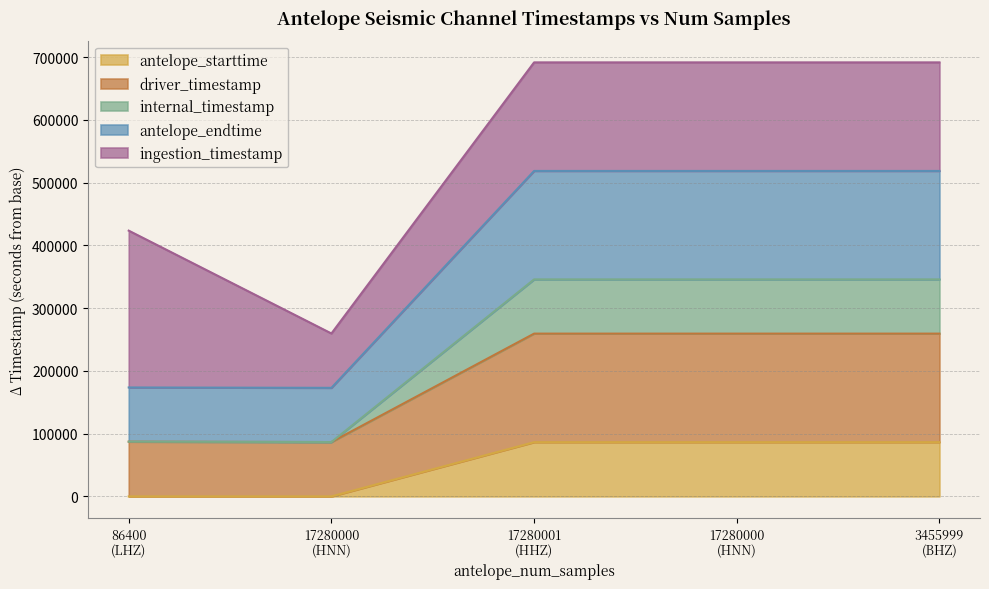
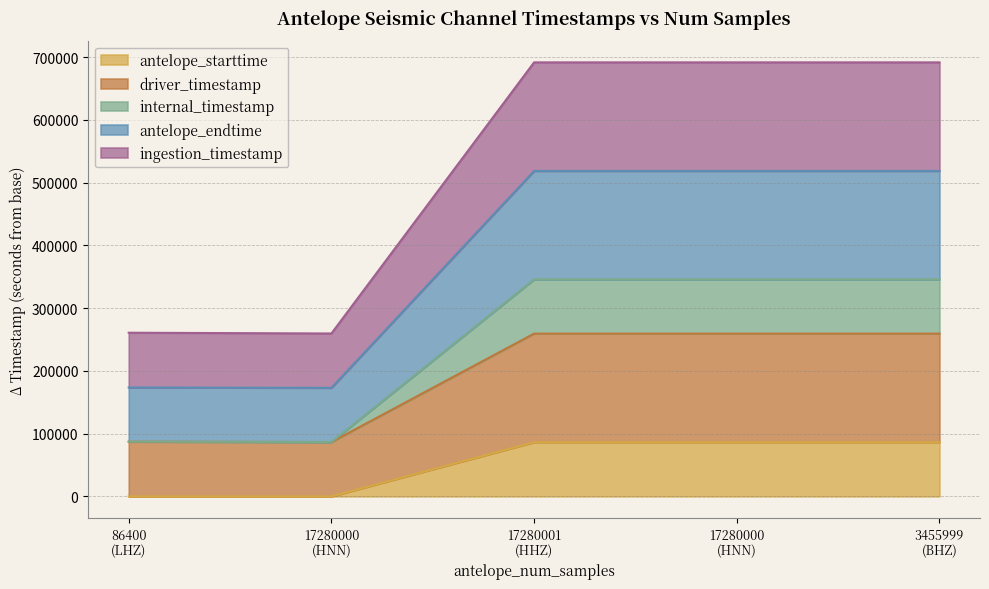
ingestion_timestamp, 86400 (LHZ): 250000 -> 90000
